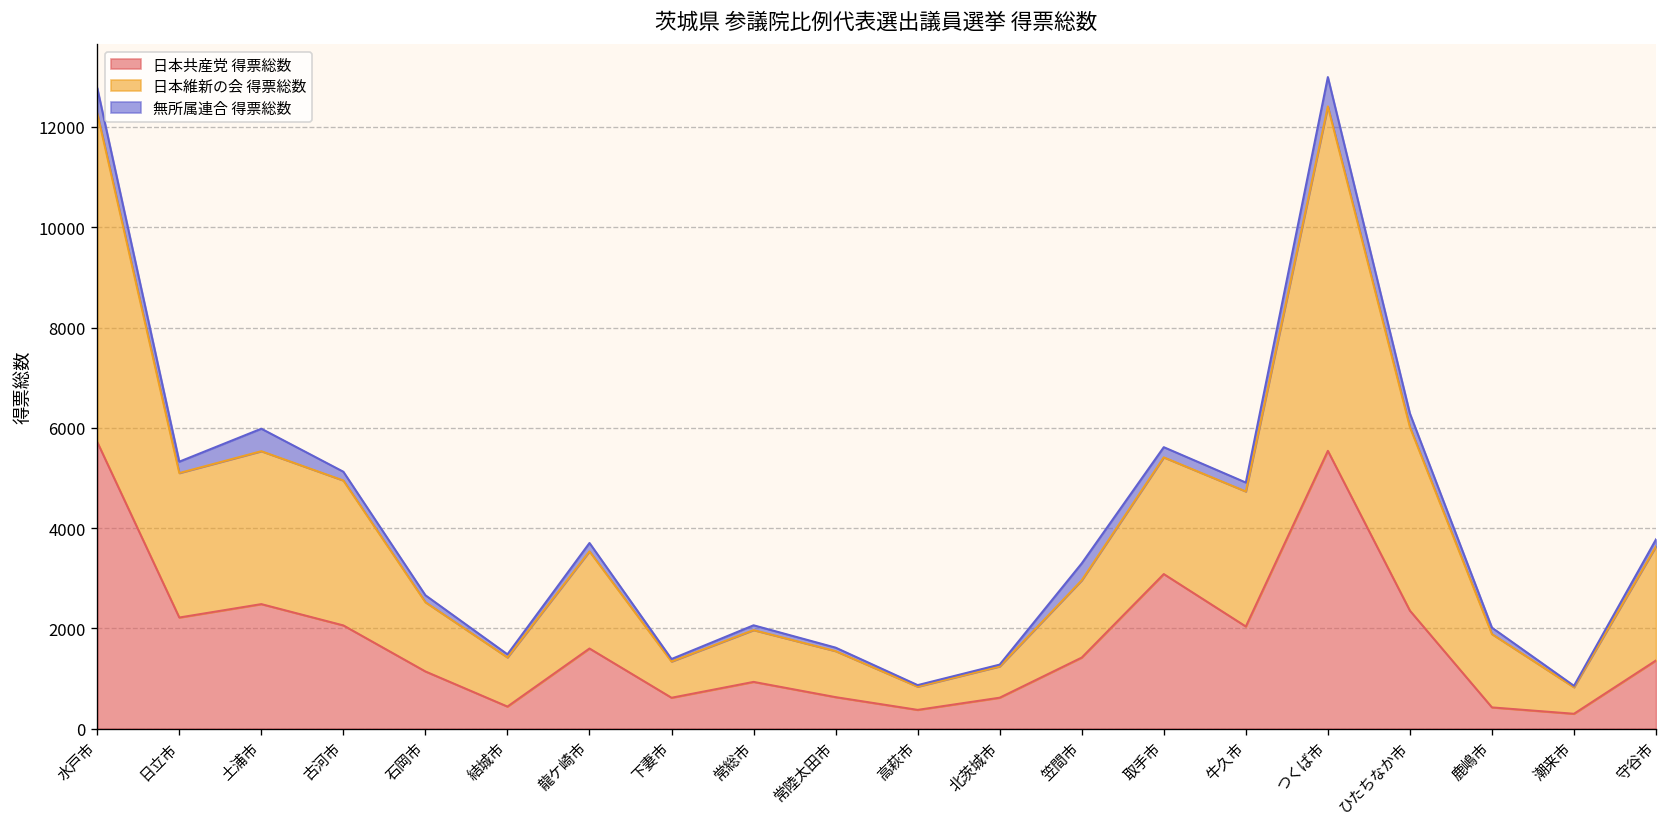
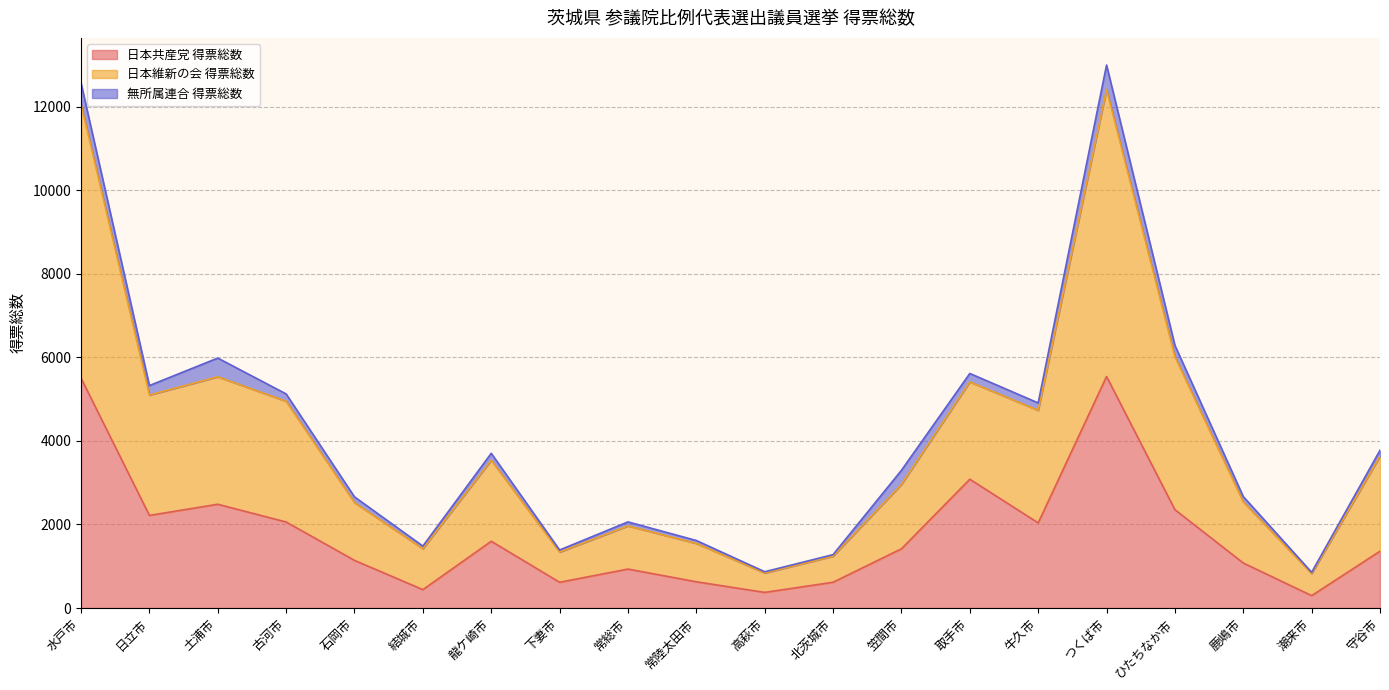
日本共産党 得票総数, 水戸市: 5700 -> 5500
日本共産党 得票総数, 鹿嶋市: 400 -> 1100
